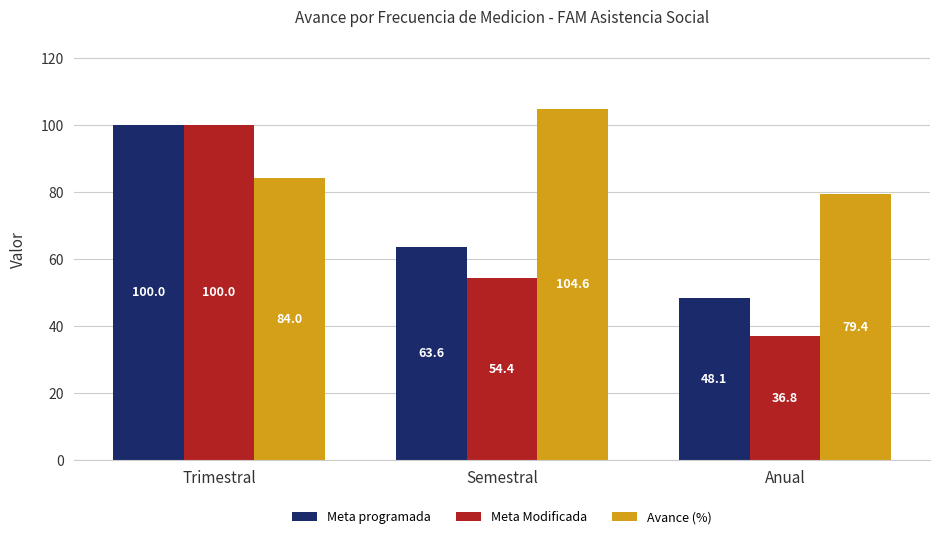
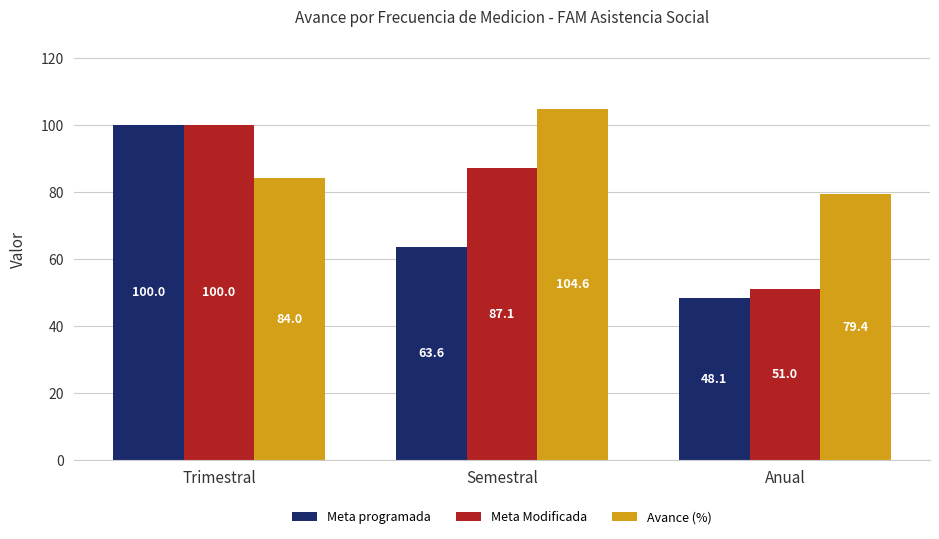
Meta Modificada, Semestral: 54.4 -> 87.1
Meta Modificada, Anual: 36.8 -> 51.0
